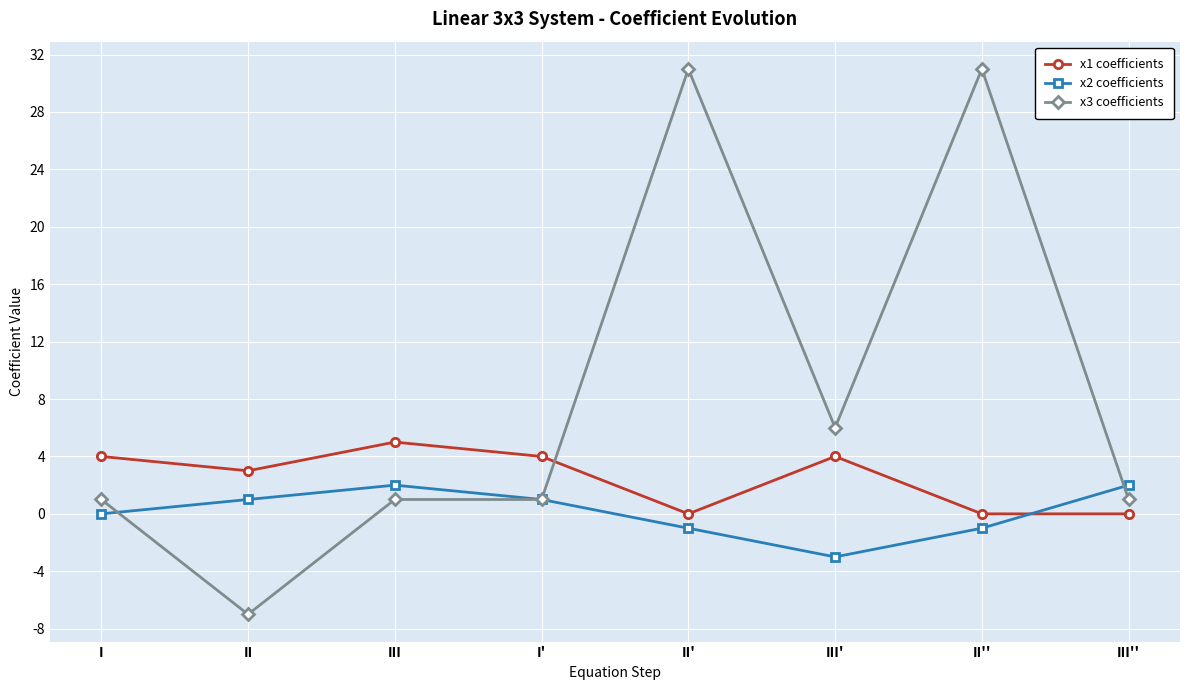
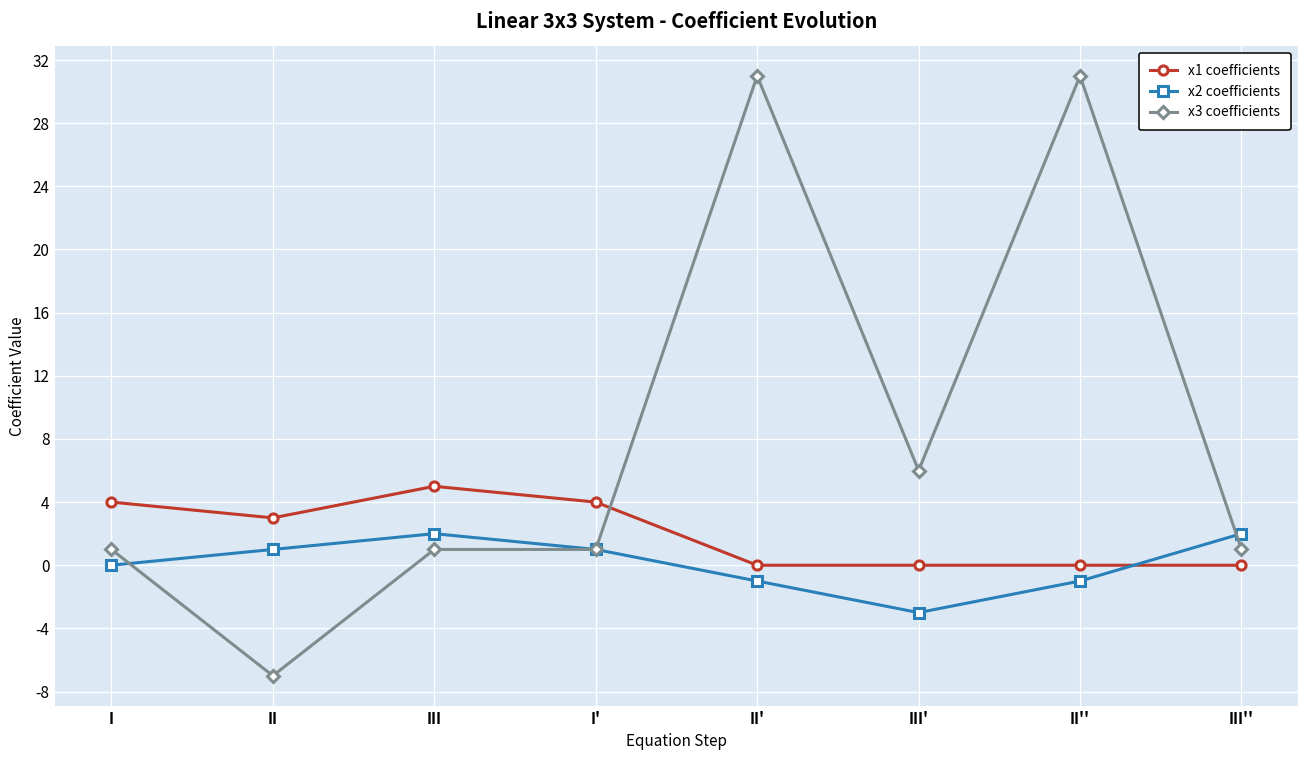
x1 coefficients, III': 4 -> 0
